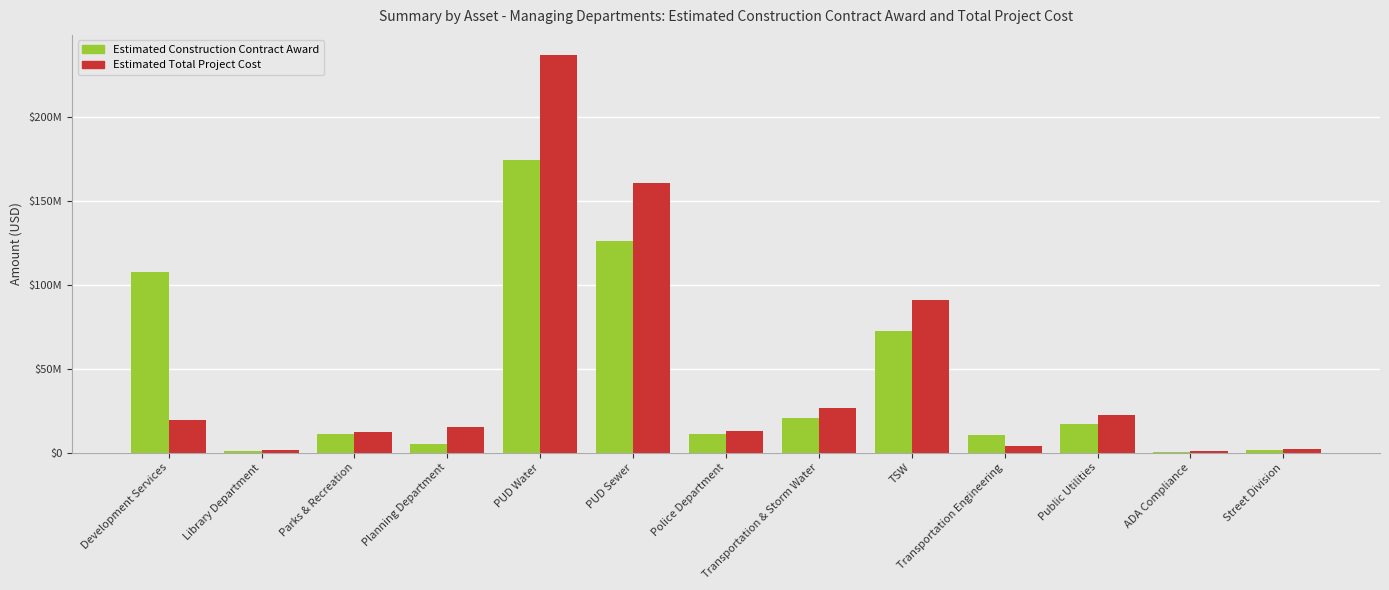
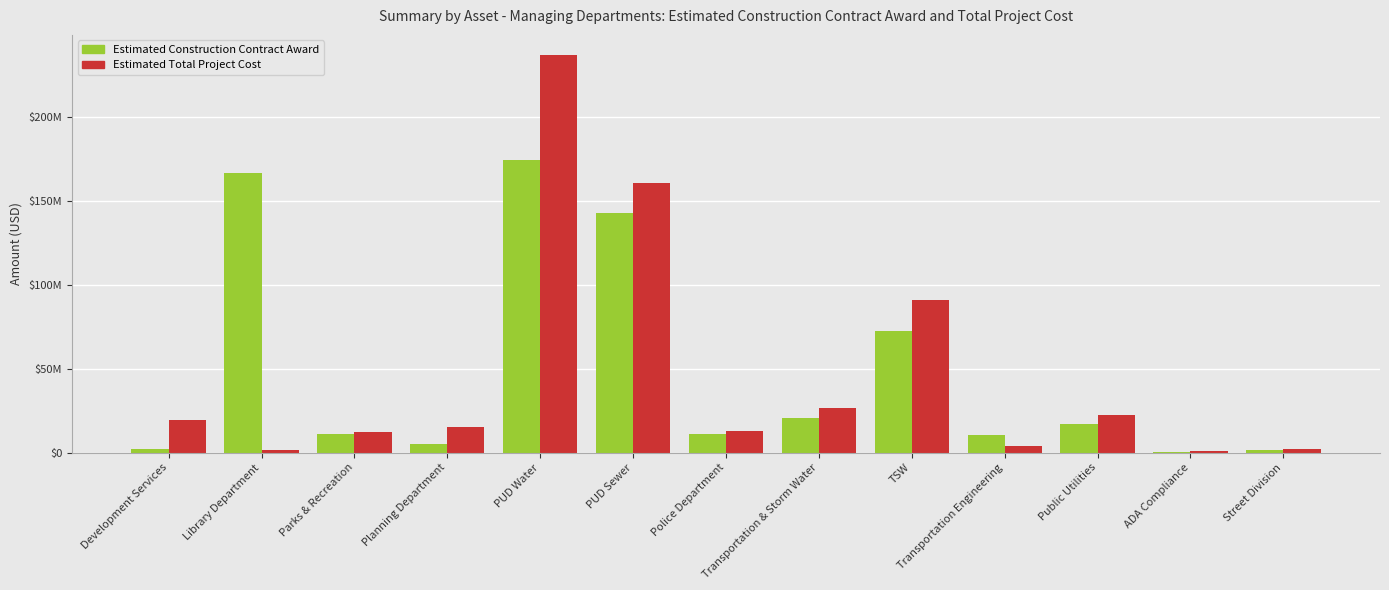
Estimated Construction Contract Award, Development Services: $107000000 -> $2000000
Estimated Construction Contract Award, Library Department: $1000000 -> $167000000
Estimated Construction Contract Award, PUD Sewer: $126000000 -> $143000000
